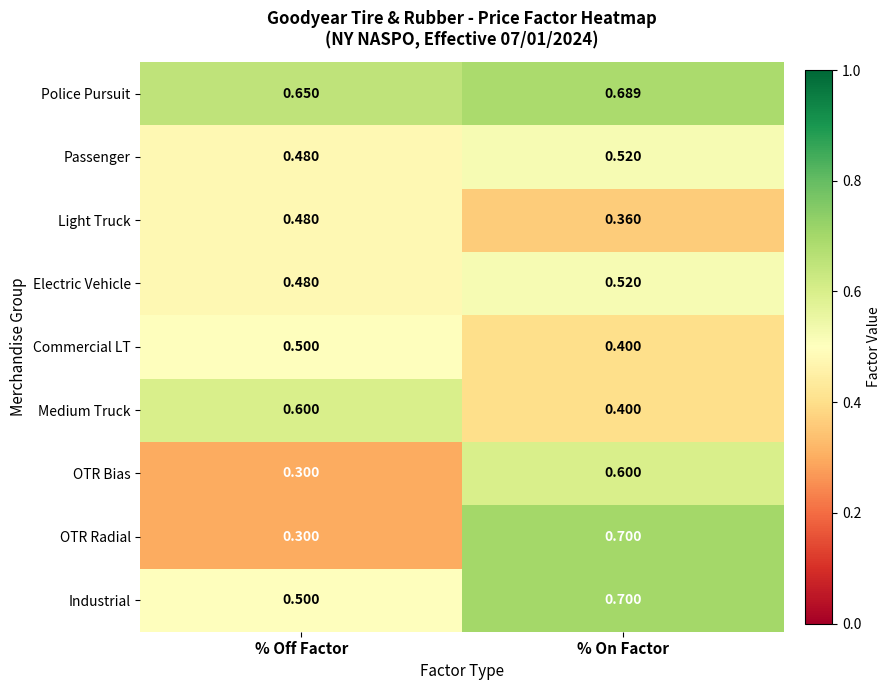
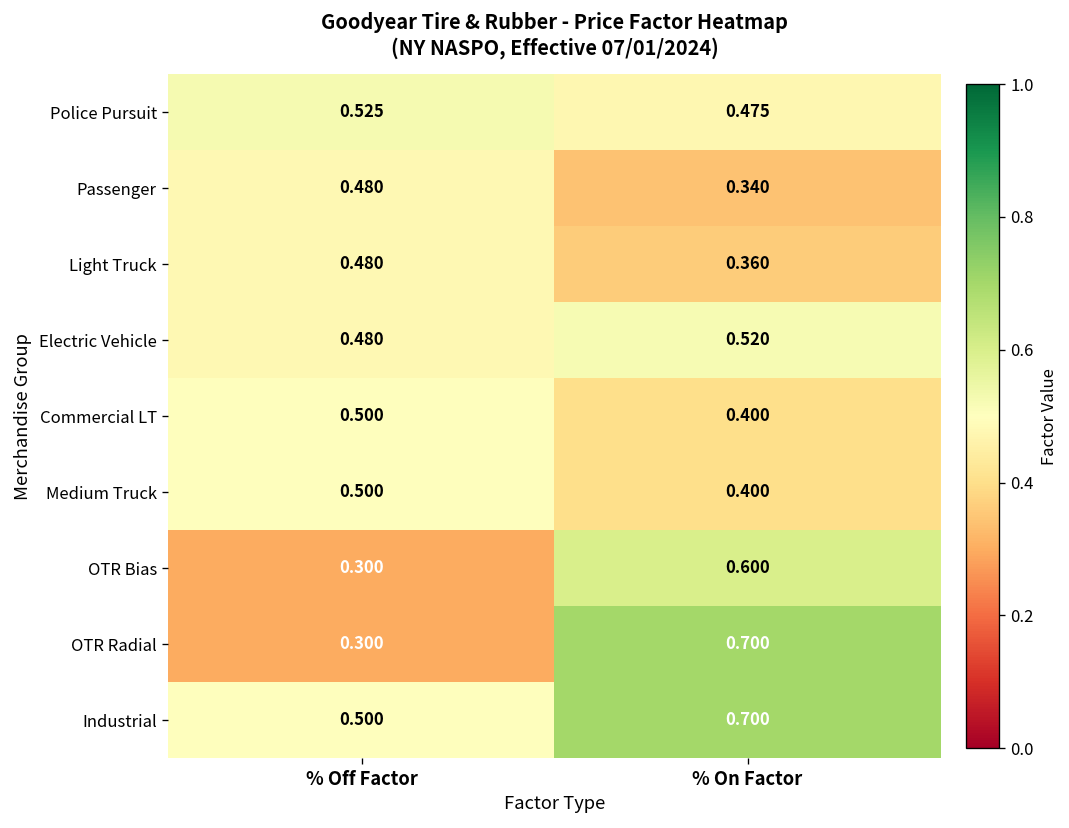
Police Pursuit, % Off Factor: 0.650 -> 0.525
Police Pursuit, % On Factor: 0.689 -> 0.475
Passenger, % On Factor: 0.520 -> 0.340
Medium Truck, % Off Factor: 0.600 -> 0.500
